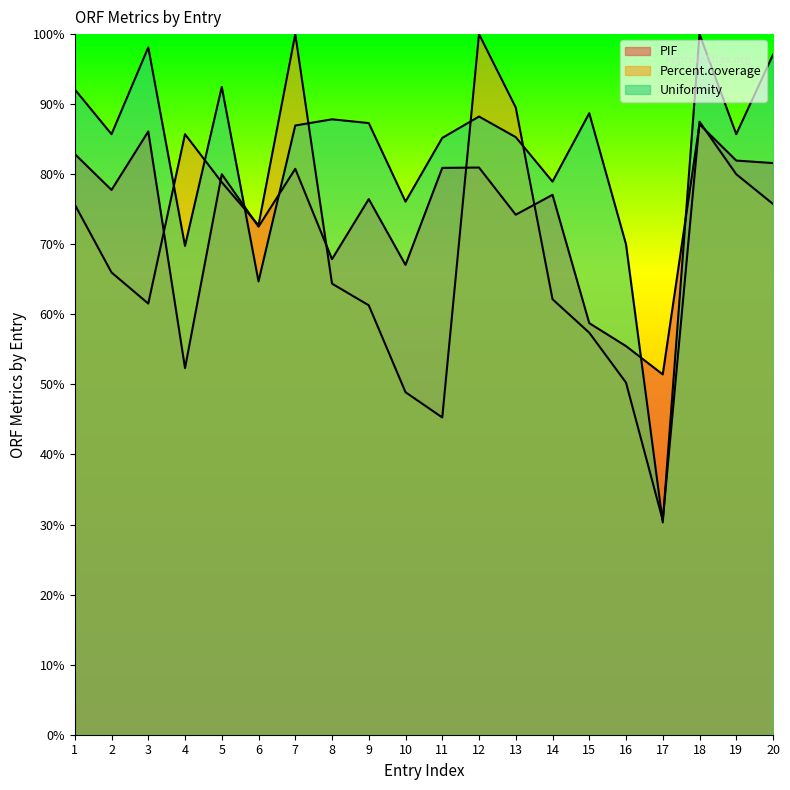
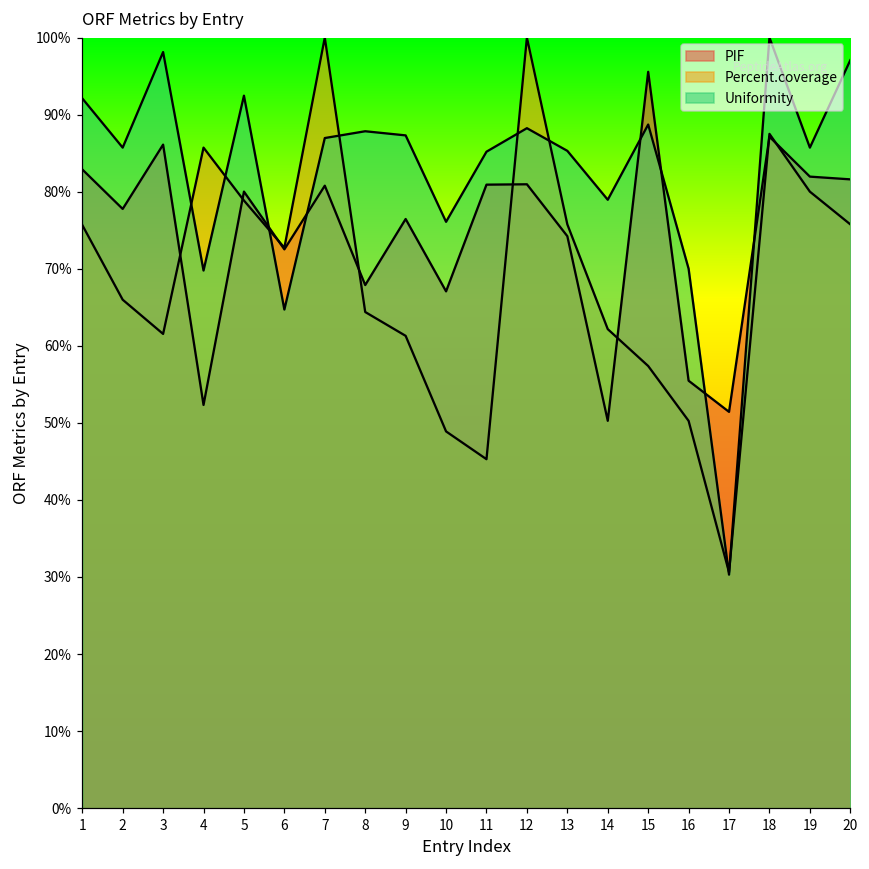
Percent.coverage, 13: 90% -> 76%
PIF, 14: 77% -> 50%
PIF, 15: 59% -> 96%
